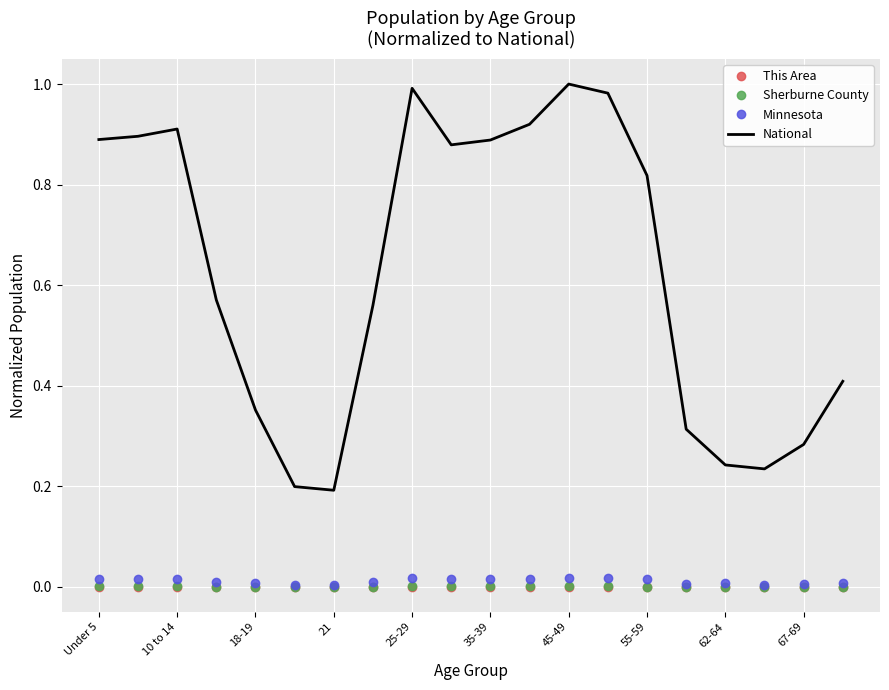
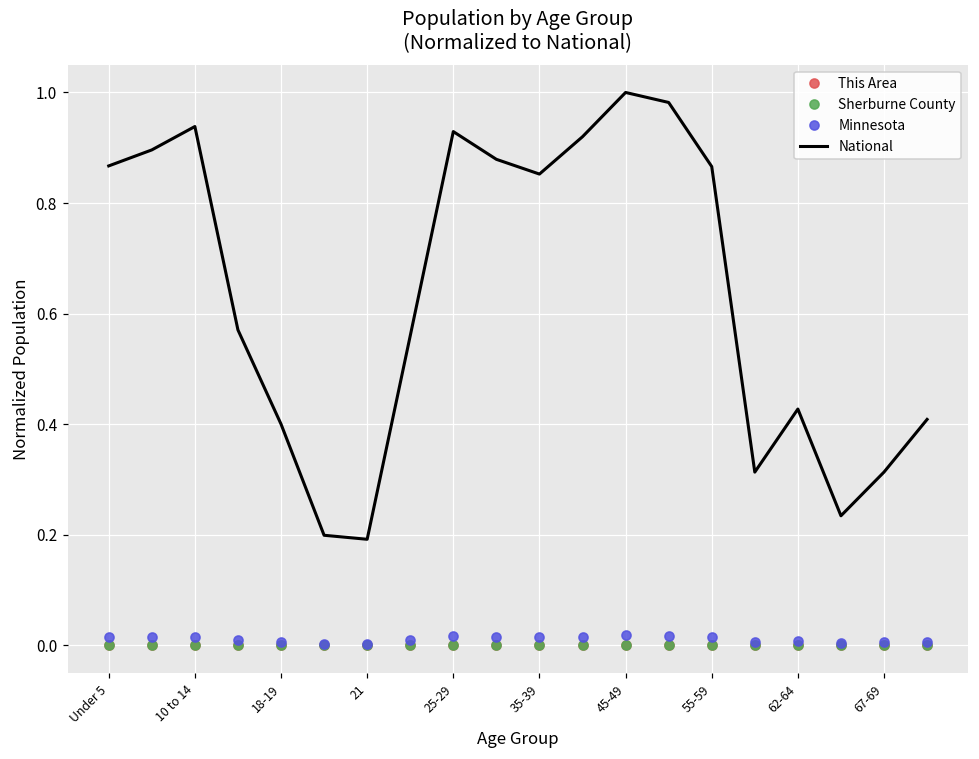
National, Under 5: 0.89 -> 0.87
National, 10 to 14: 0.91 -> 0.94
National, 18-19: 0.35 -> 0.40
National, 25-29: 0.99 -> 0.93
National, 35-39: 0.89 -> 0.85
National, 55-59: 0.82 -> 0.87
National, 62-64: 0.24 -> 0.43
National, 67-69: 0.28 -> 0.31
